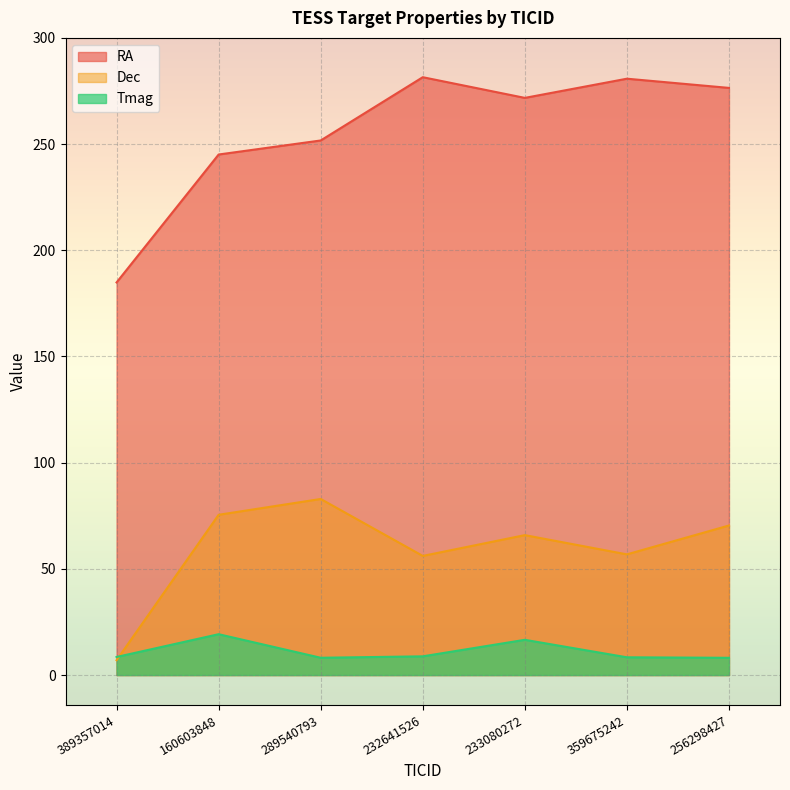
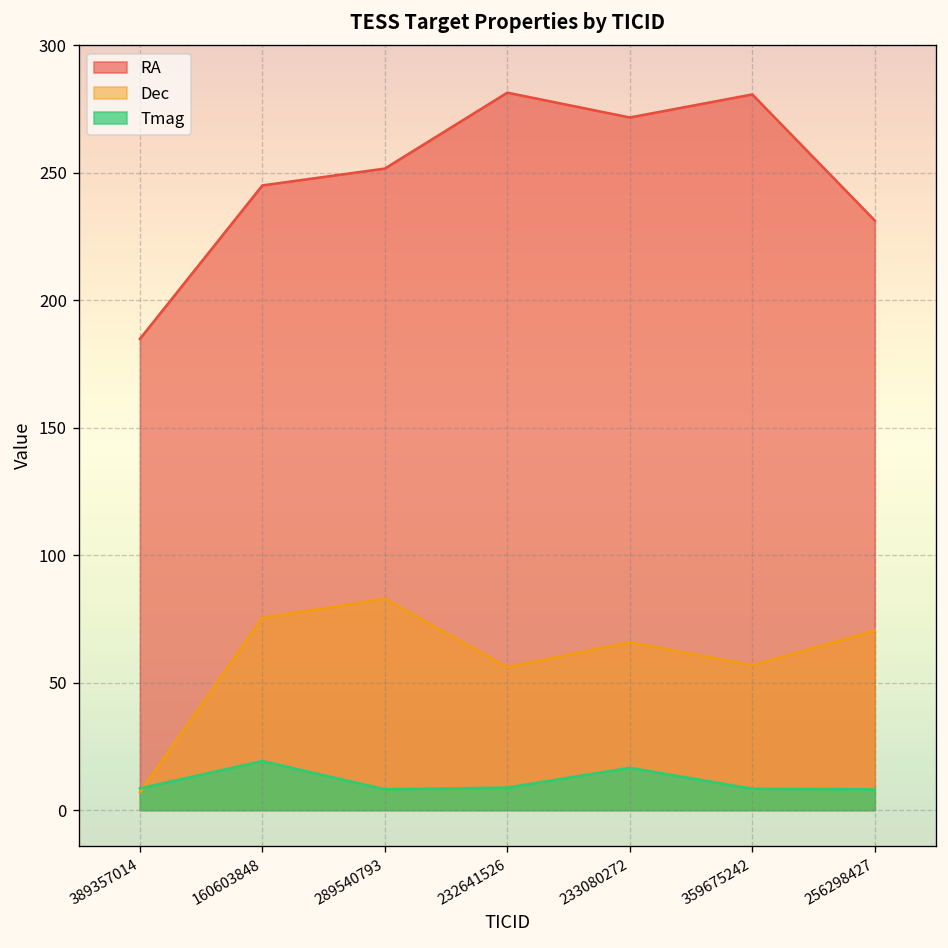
RA, 256298427: 276 -> 231
